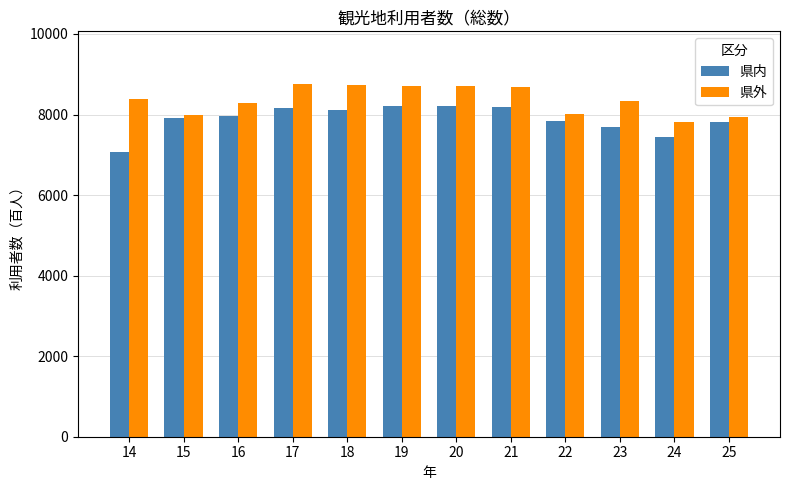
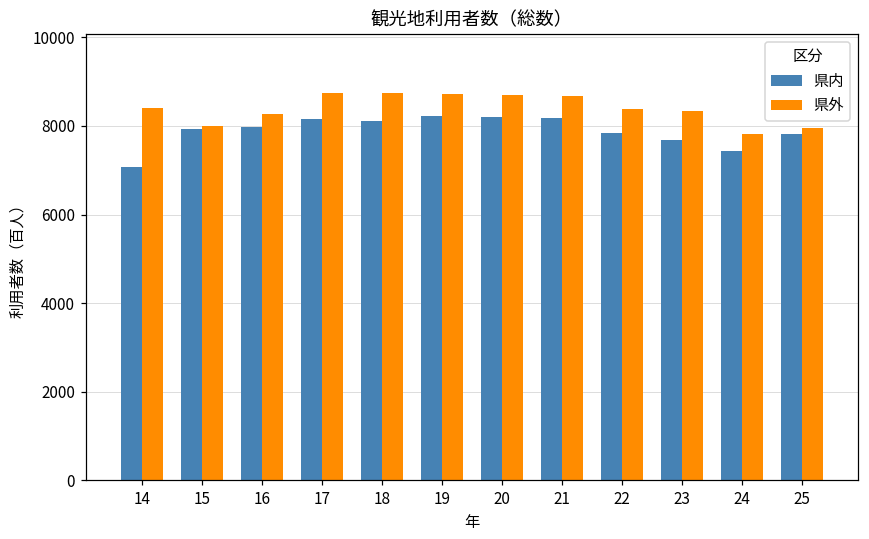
県外, 22: 8000 -> 8400
